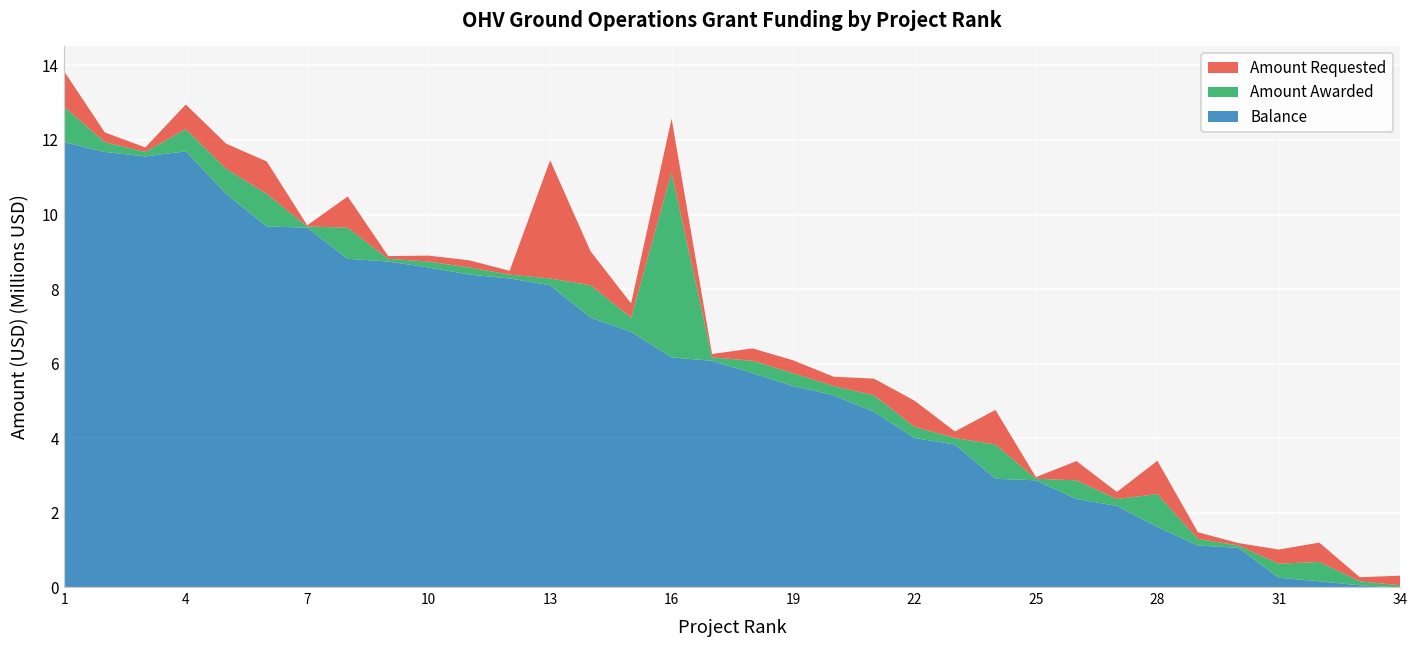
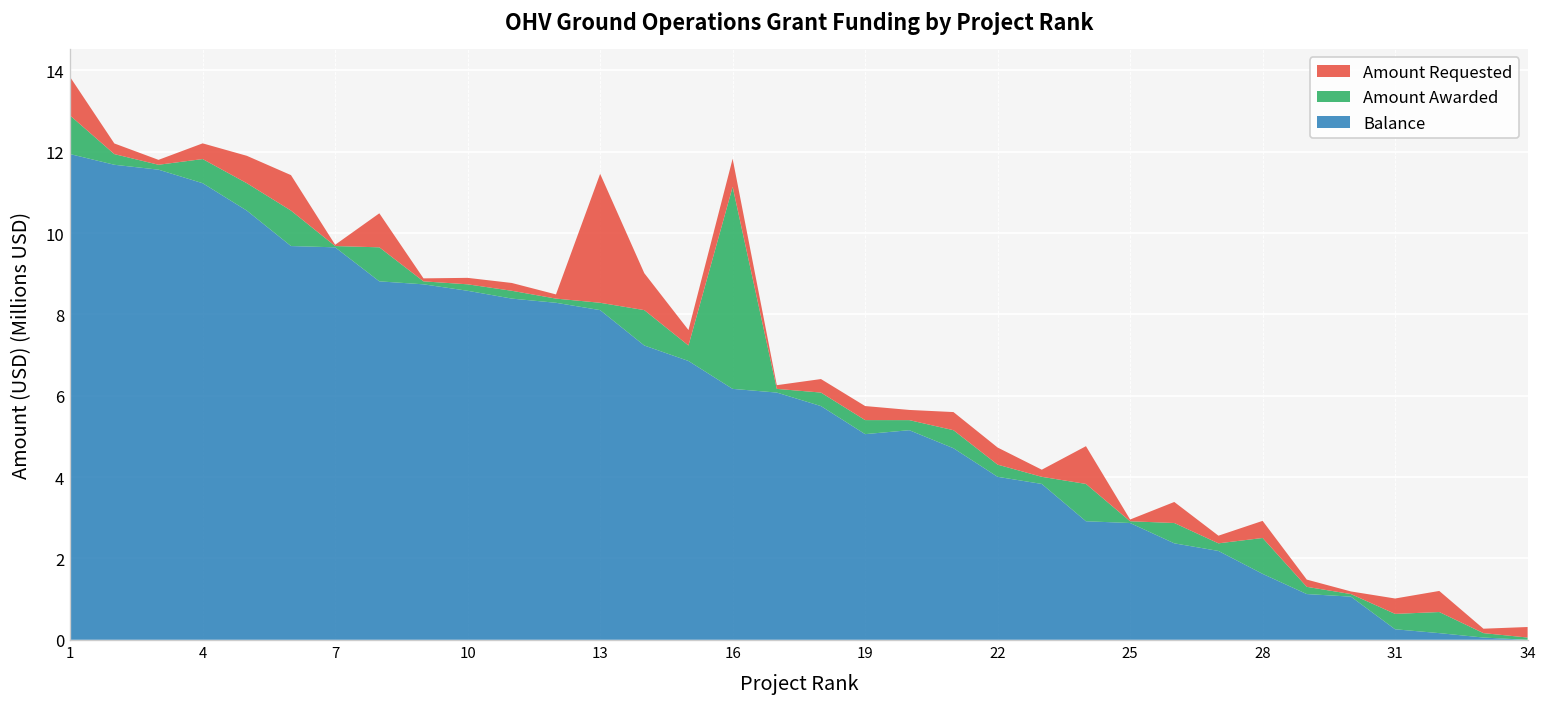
Balance, 4: 11.7 -> 11.2
Amount Requested, 4: 0.7 -> 0.4
Amount Requested, 16: 1.4 -> 0.7
Balance, 19: 5.4 -> 5.1
Amount Requested, 22: 0.7 -> 0.4
Amount Requested, 28: 0.9 -> 0.4
